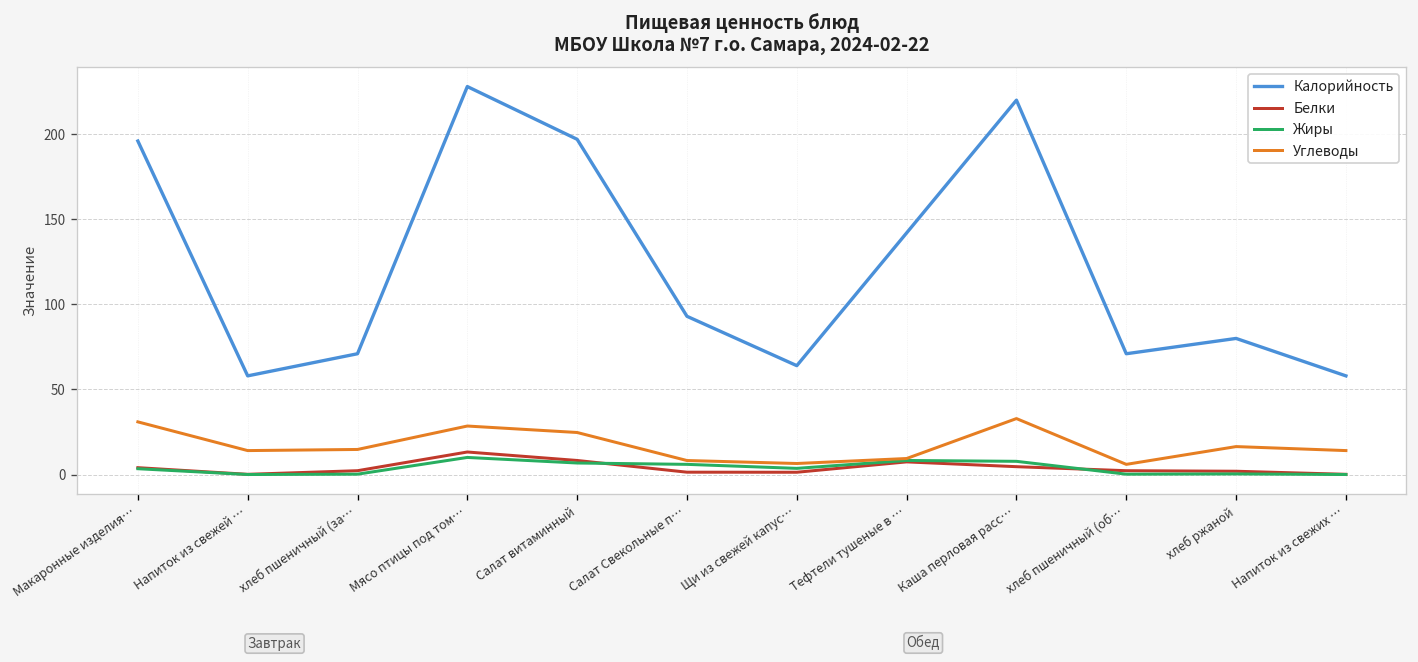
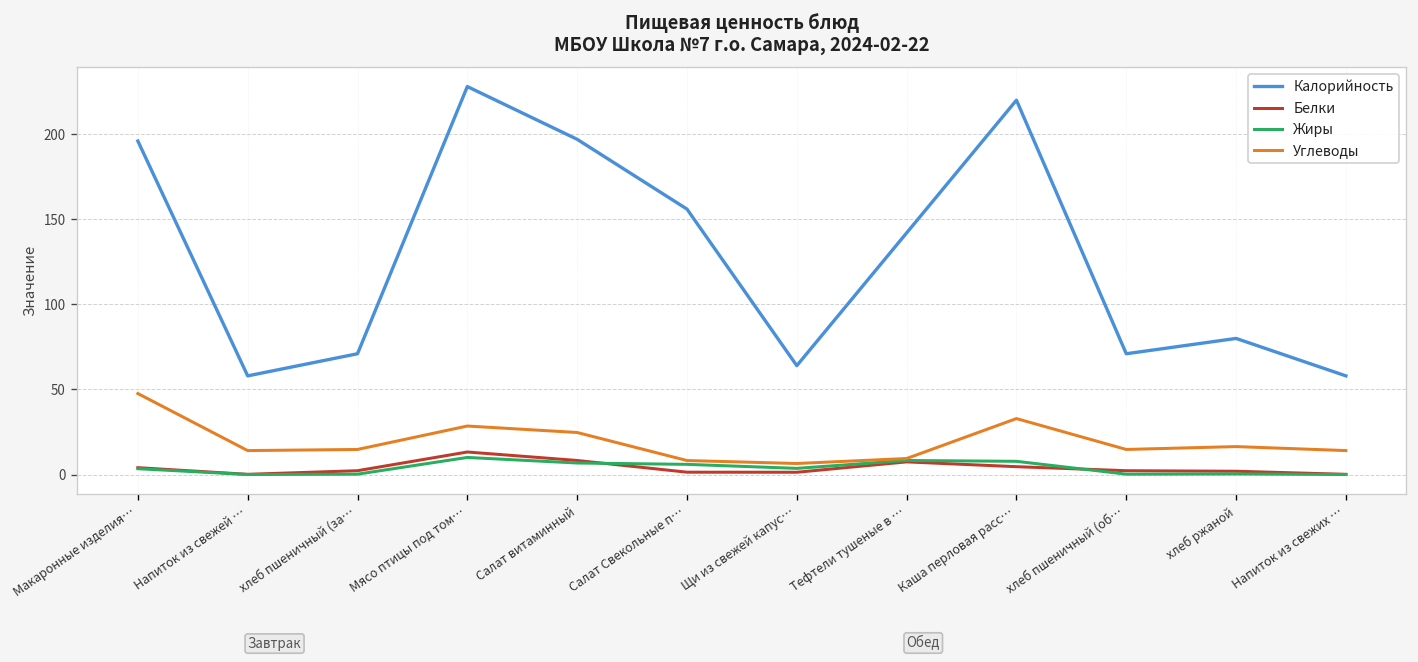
Углеводы, Макаронные изделия…: 31 -> 48
Калорийность, Салат Свекольные п…: 93 -> 156
Углеводы, хлеб пшеничный (об…: 6 -> 15
